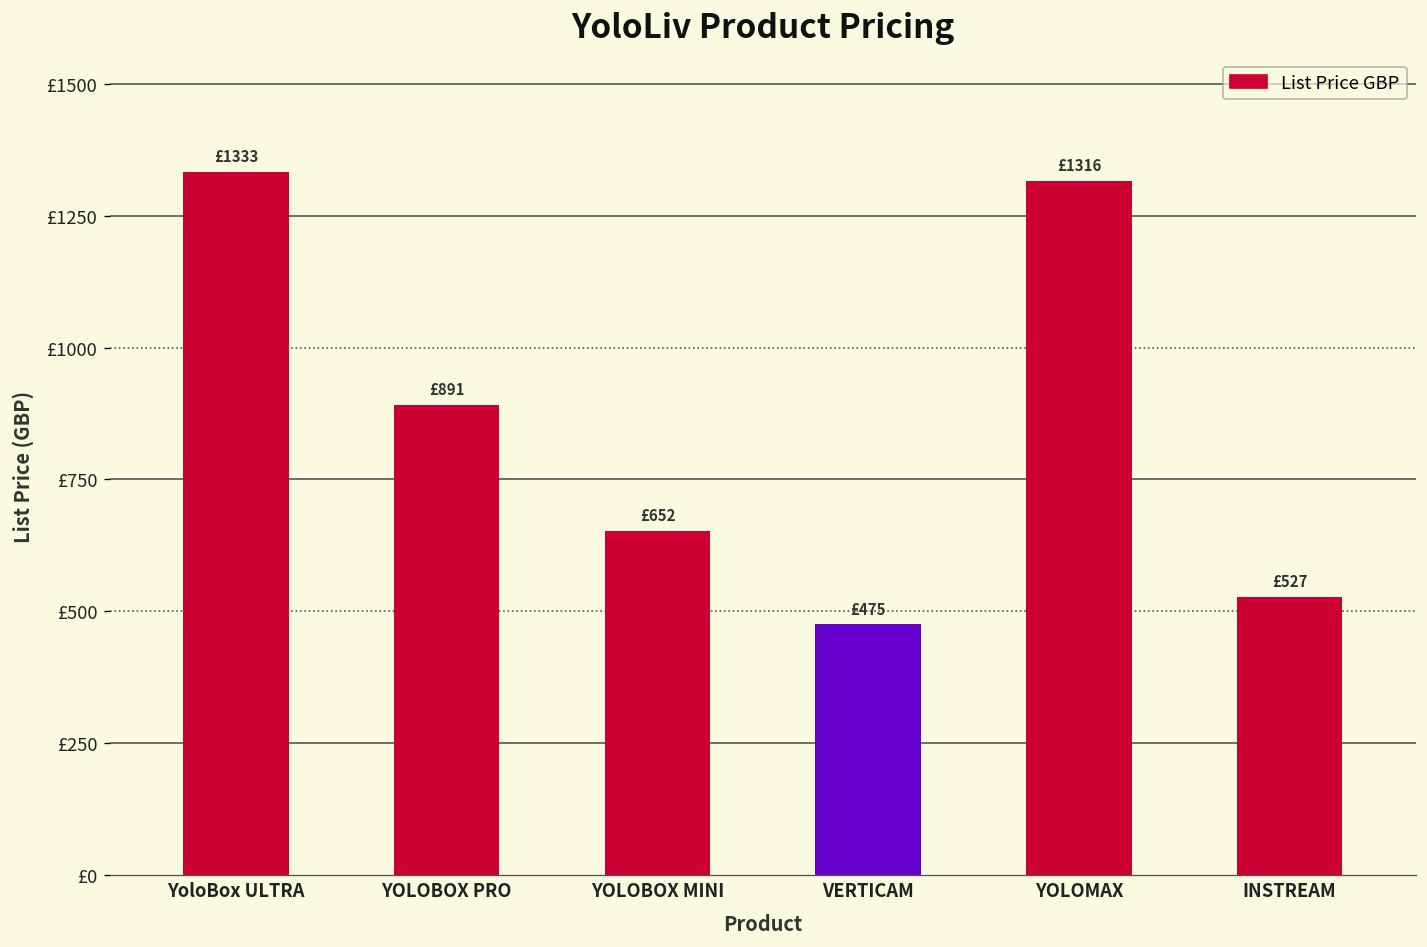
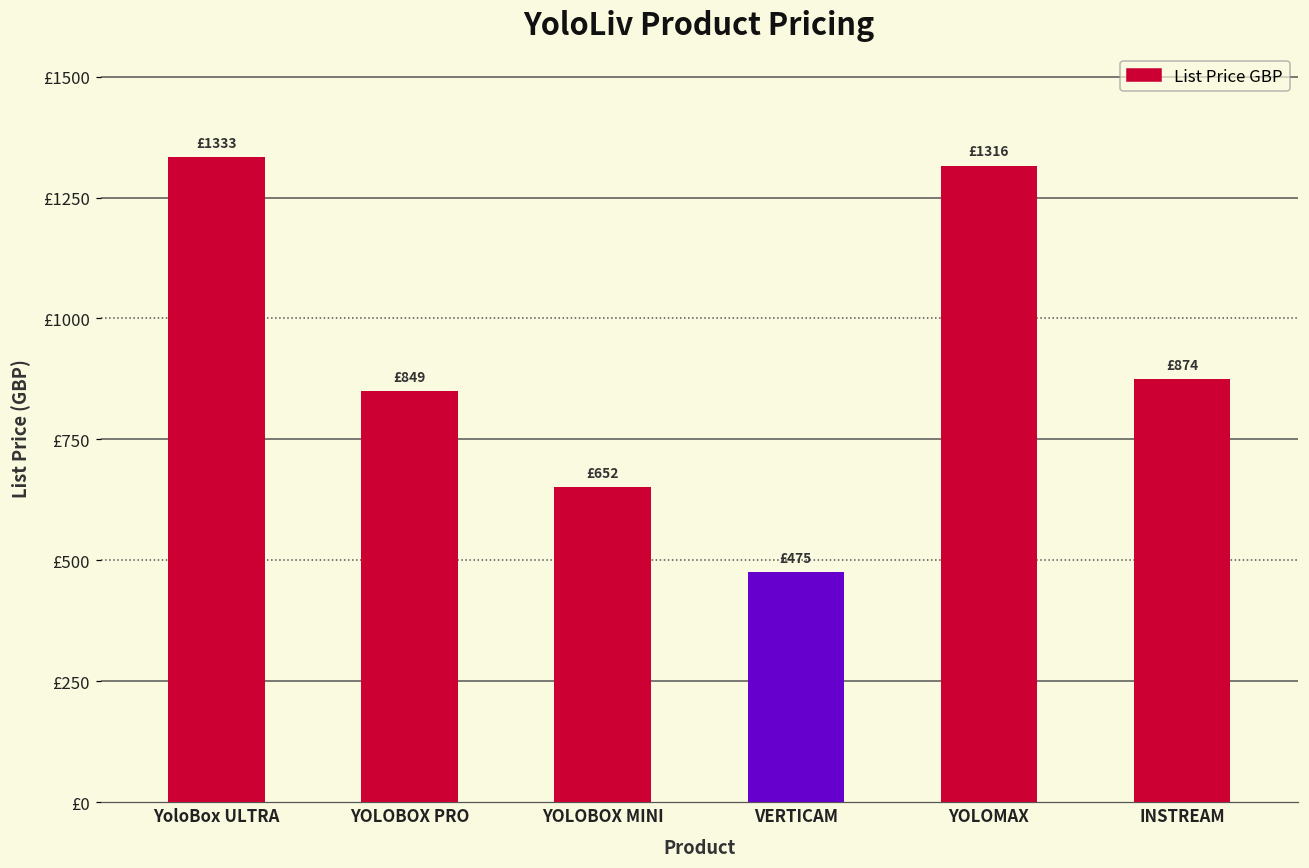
YOLOBOX PRO: £891 -> £849
INSTREAM: £527 -> £874
